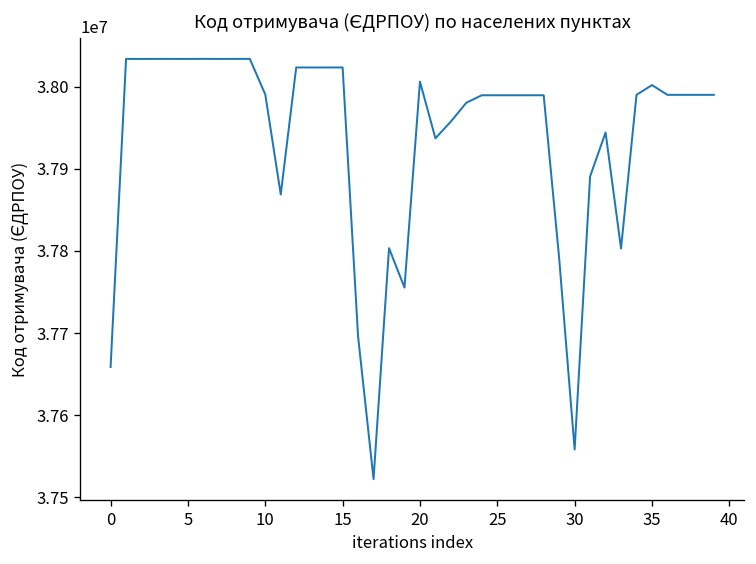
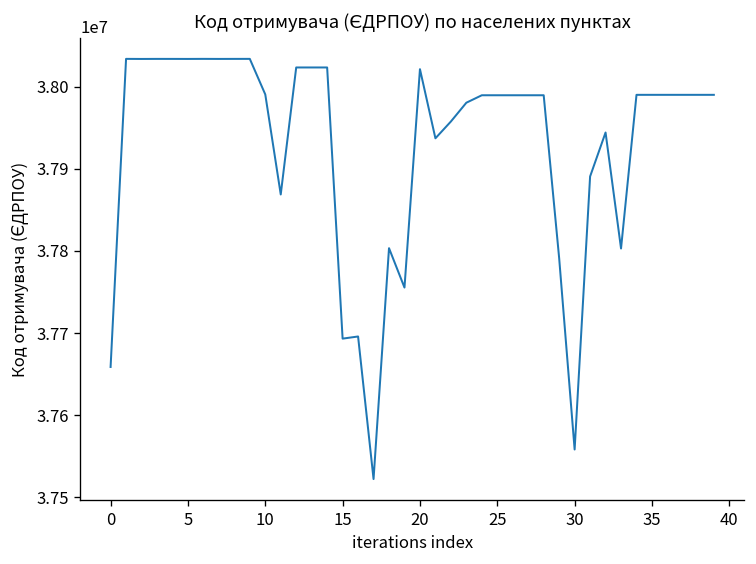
15: 38020000 -> 37690000
20: 38010000 -> 38020000
35: 38000000 -> 37990000
